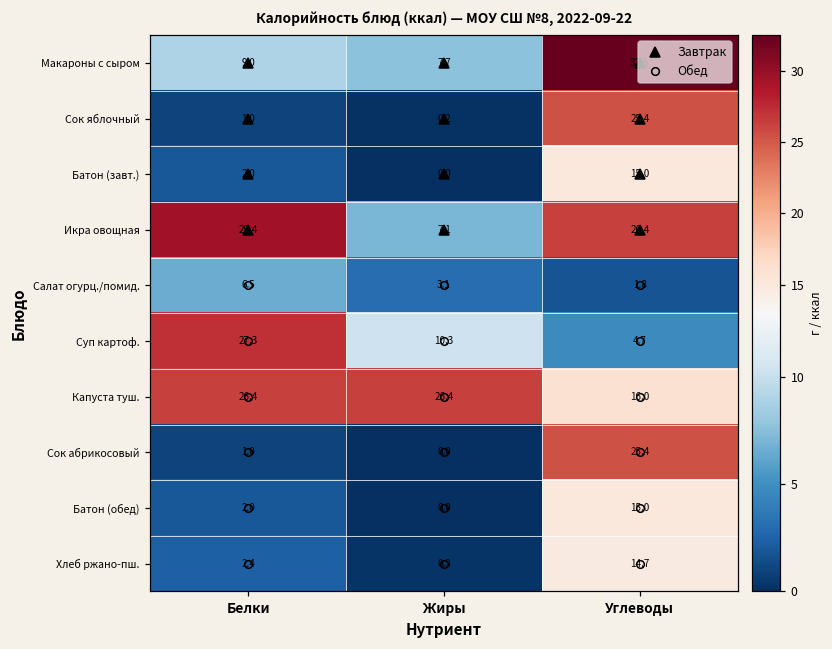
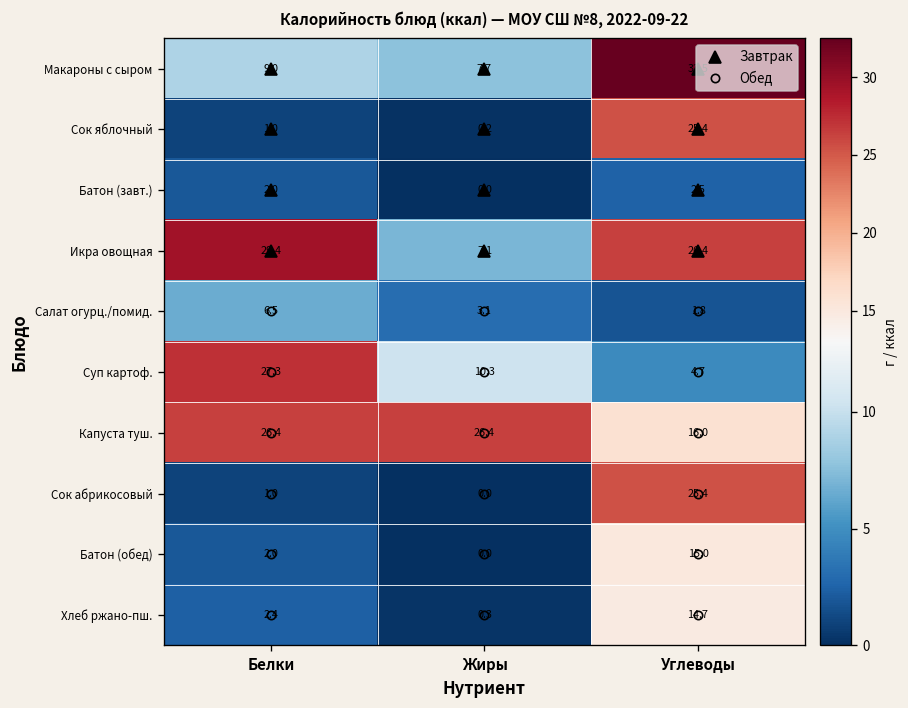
Батон (завт.), Углеводы: 15.0 -> 2.5
